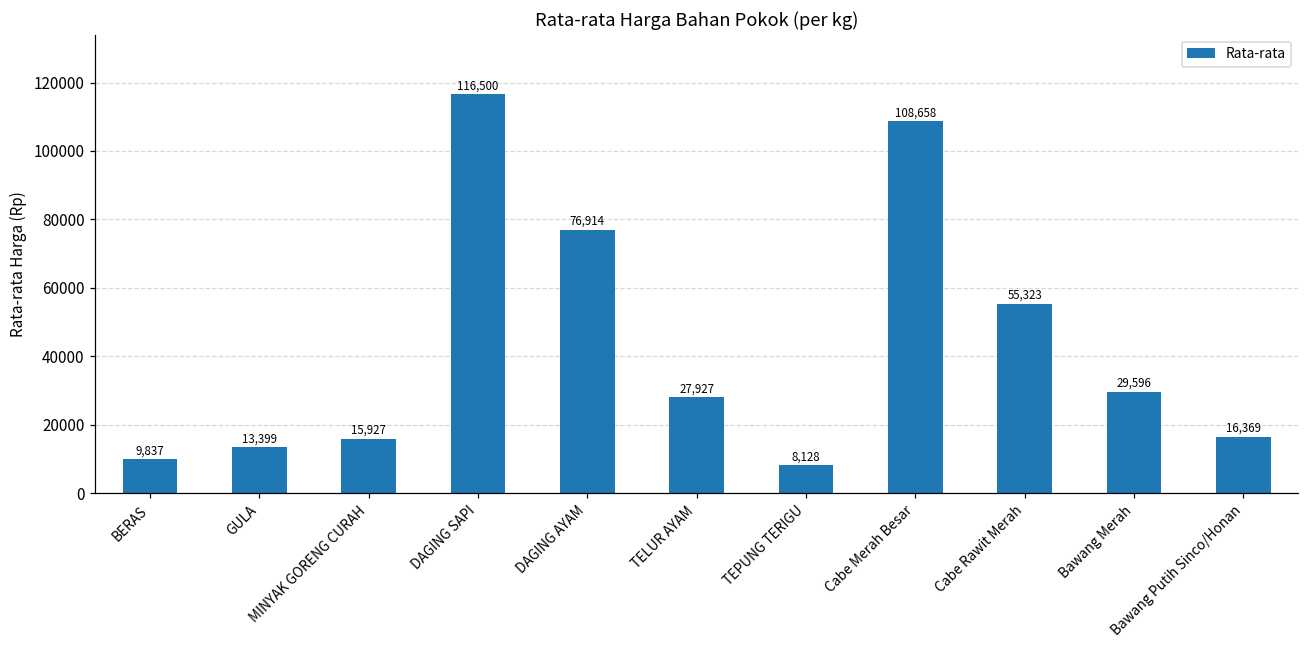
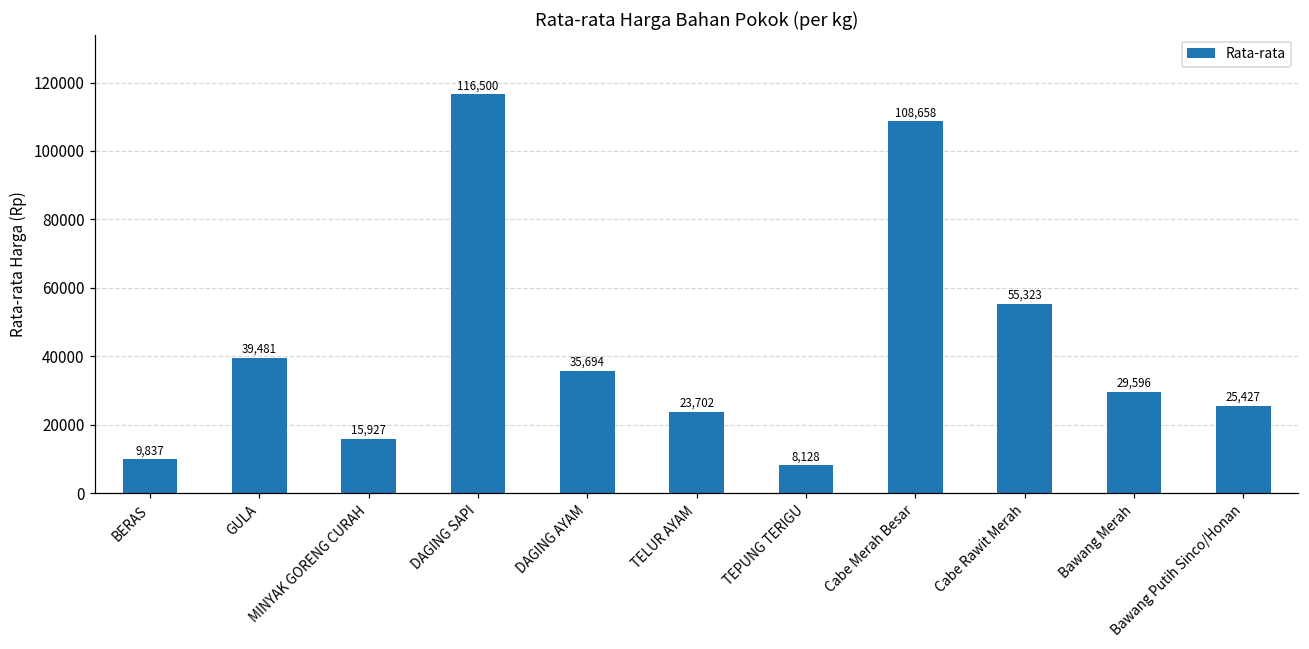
GULA: 13,399 -> 39,481
DAGING AYAM: 76,914 -> 35,694
TELUR AYAM: 27,927 -> 23,702
Bawang Putih Sinco/Honan: 16,369 -> 25,427
